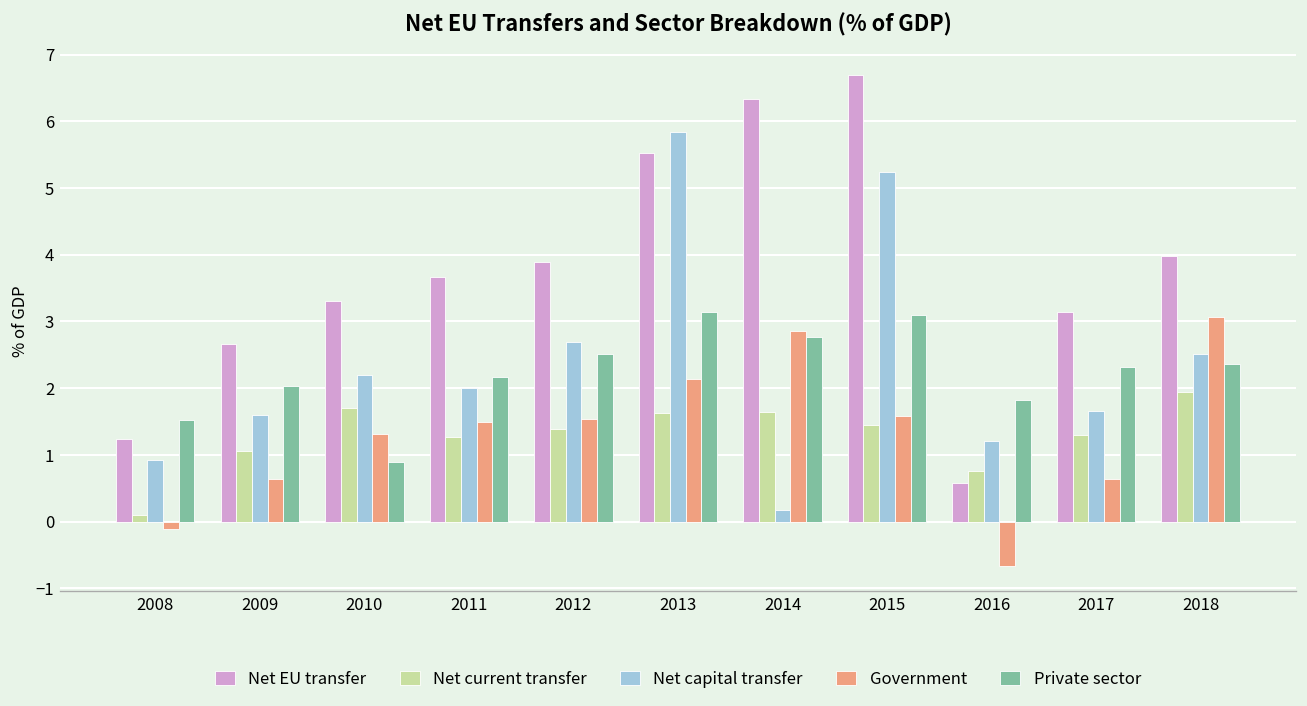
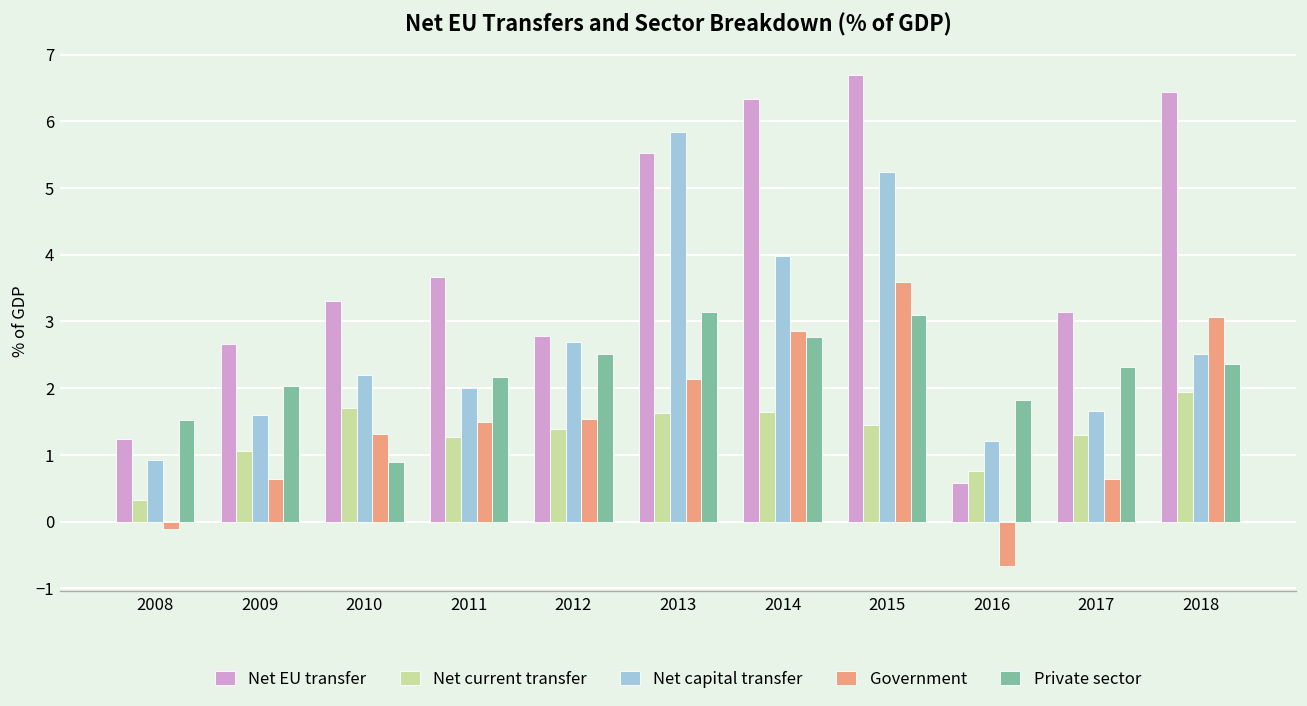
Net current transfer, 2008: 0.1 -> 0.3
Net EU transfer, 2012: 3.9 -> 2.8
Net capital transfer, 2014: 0.2 -> 4.0
Government, 2015: 1.6 -> 3.6
Net EU transfer, 2018: 4.0 -> 6.4
